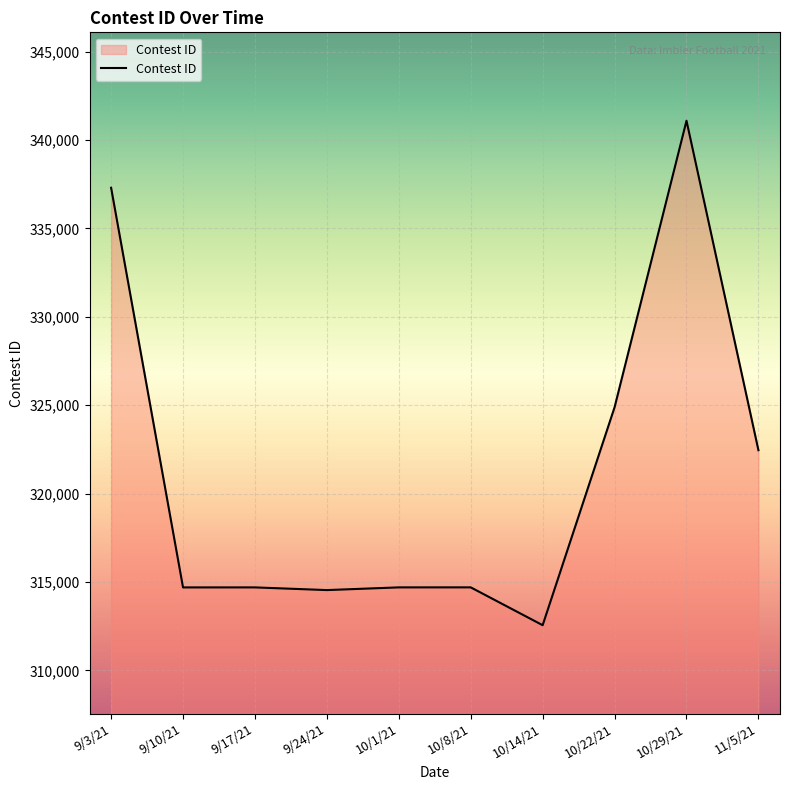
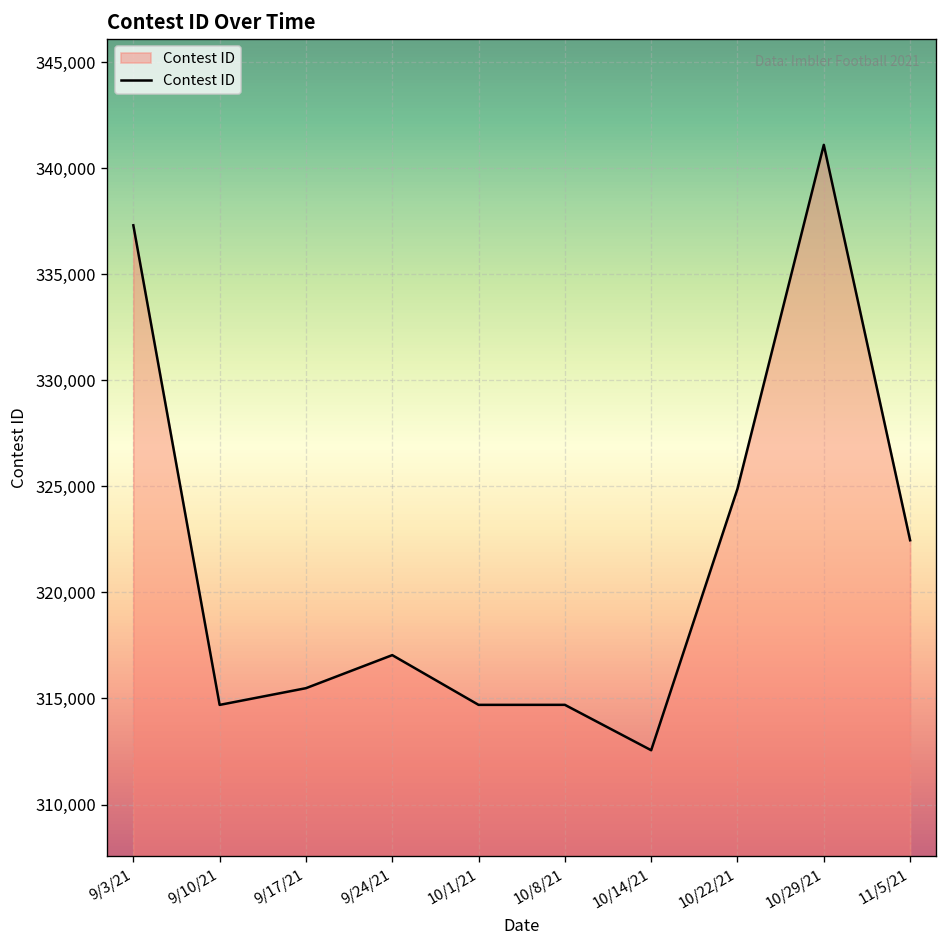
9/17/21: 314,700 -> 315,500
9/24/21: 314,500 -> 317,000
